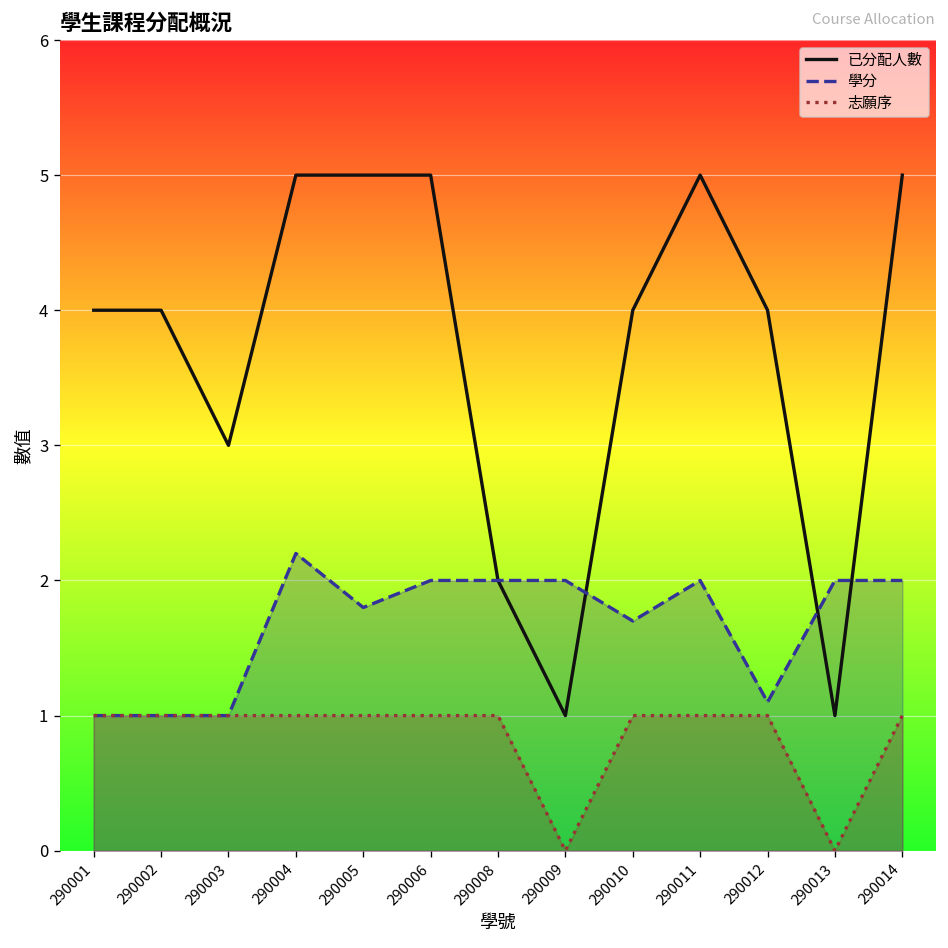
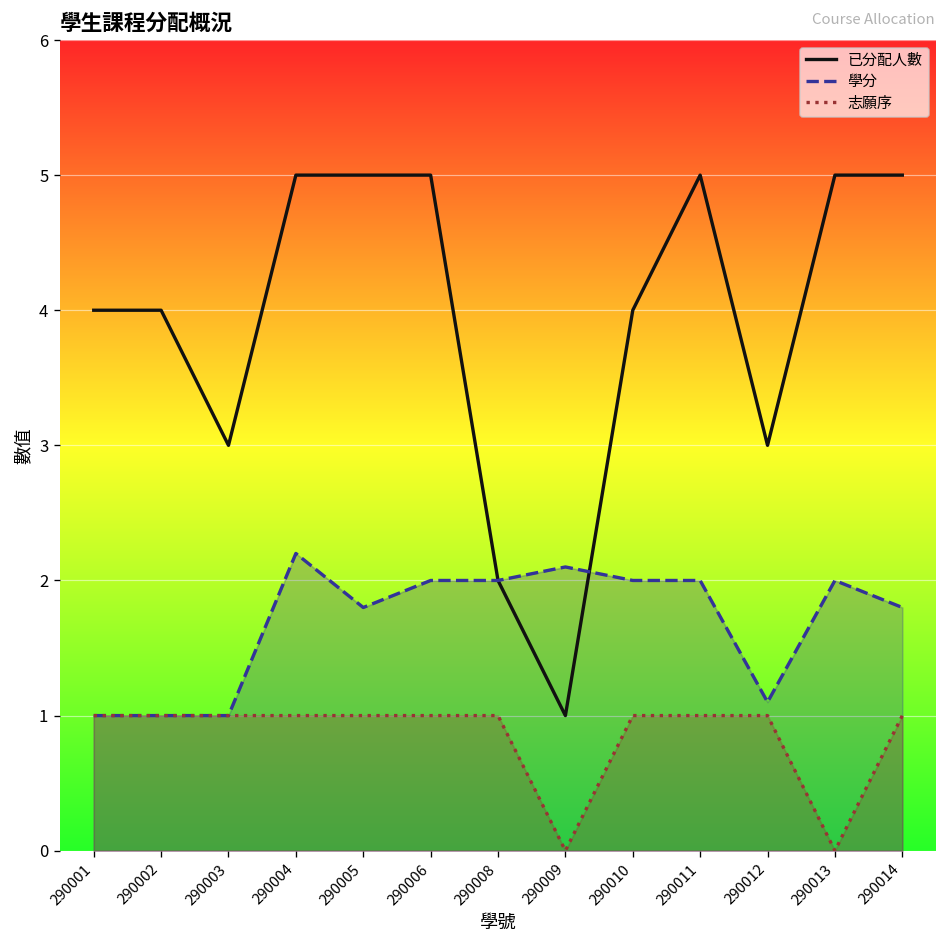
學分, 290009: 2.0 -> 2.1
學分, 290010: 1.7 -> 2.0
已分配人數, 290012: 4 -> 3
已分配人數, 290013: 1 -> 5
學分, 290014: 2.0 -> 1.8
